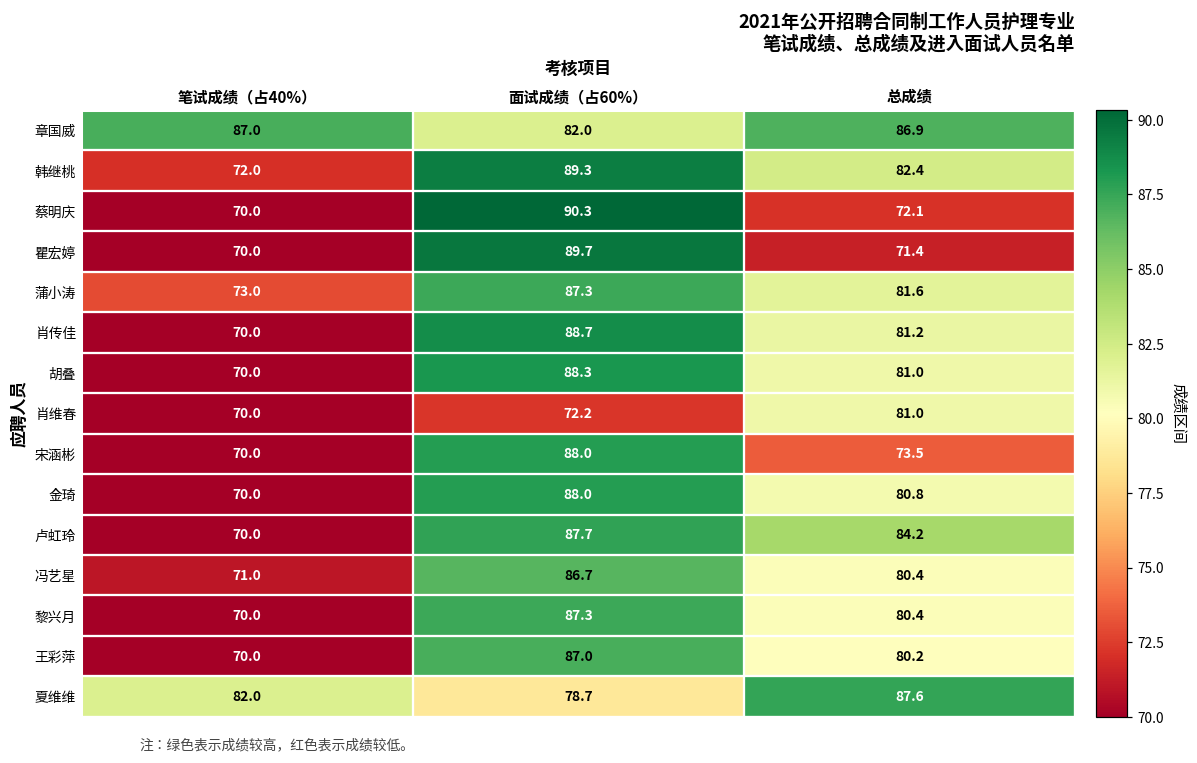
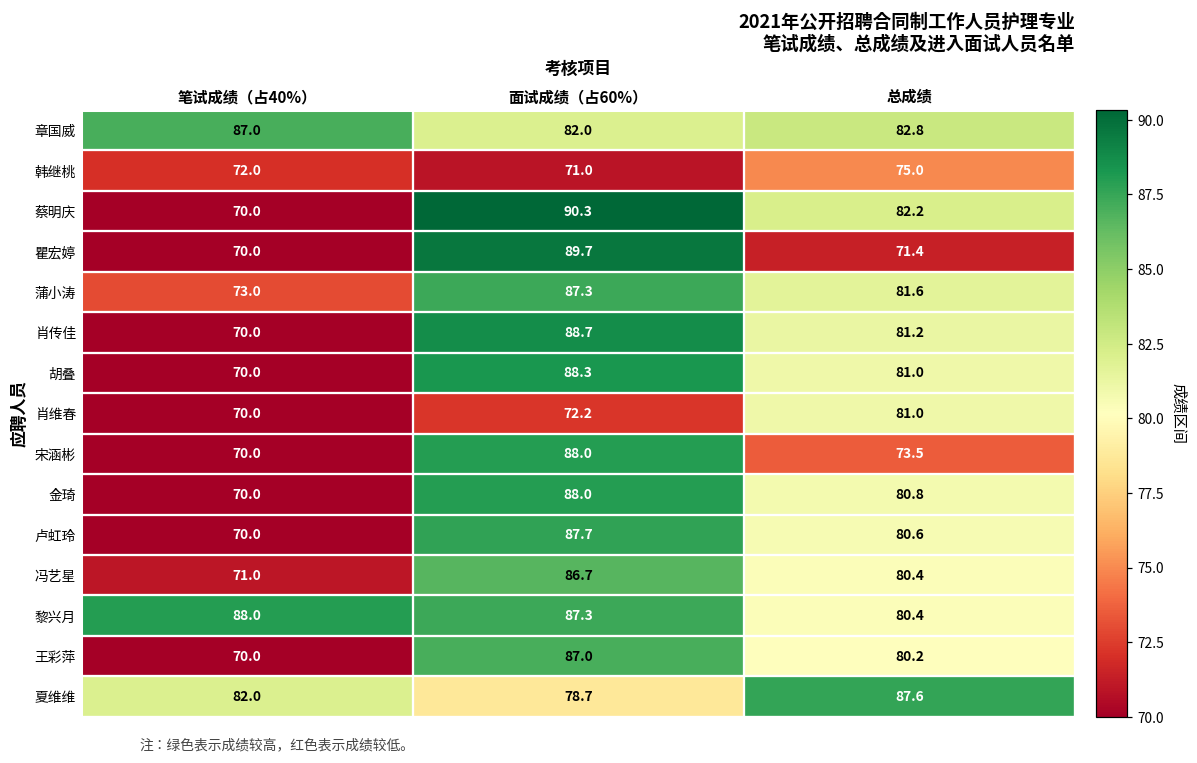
章国威, 总成绩: 86.9 -> 82.8
韩继桃, 面试成绩（占60%）: 89.3 -> 71.0
韩继桃, 总成绩: 82.4 -> 75.0
蔡明庆, 总成绩: 72.1 -> 82.2
卢虹玲, 总成绩: 84.2 -> 80.6
黎兴月, 笔试成绩（占40%）: 70.0 -> 88.0
